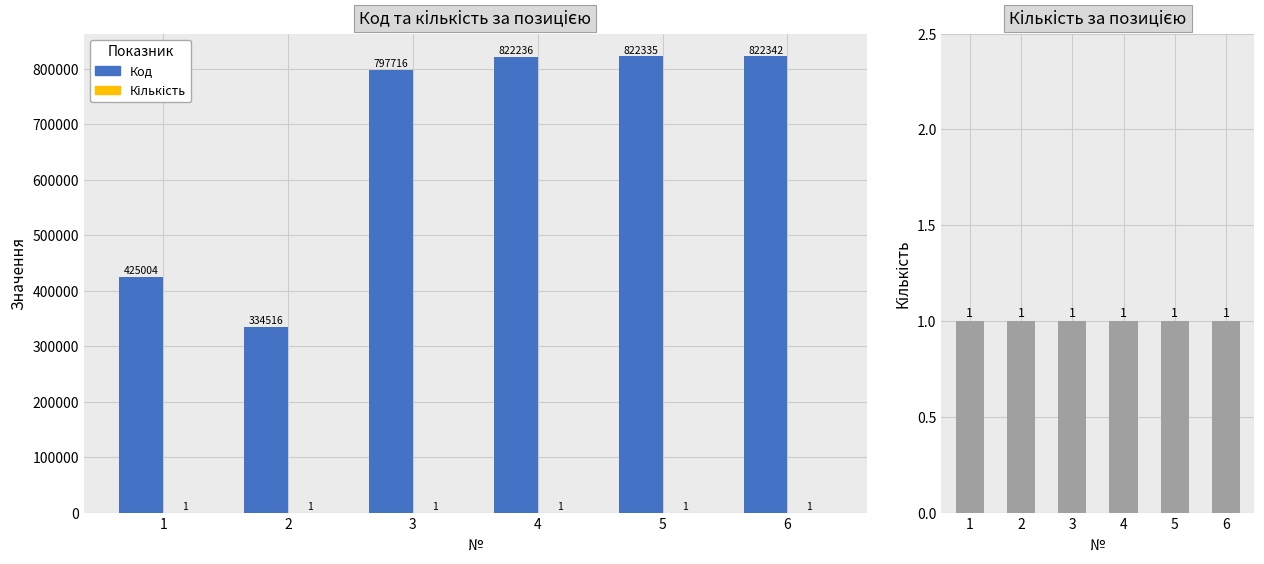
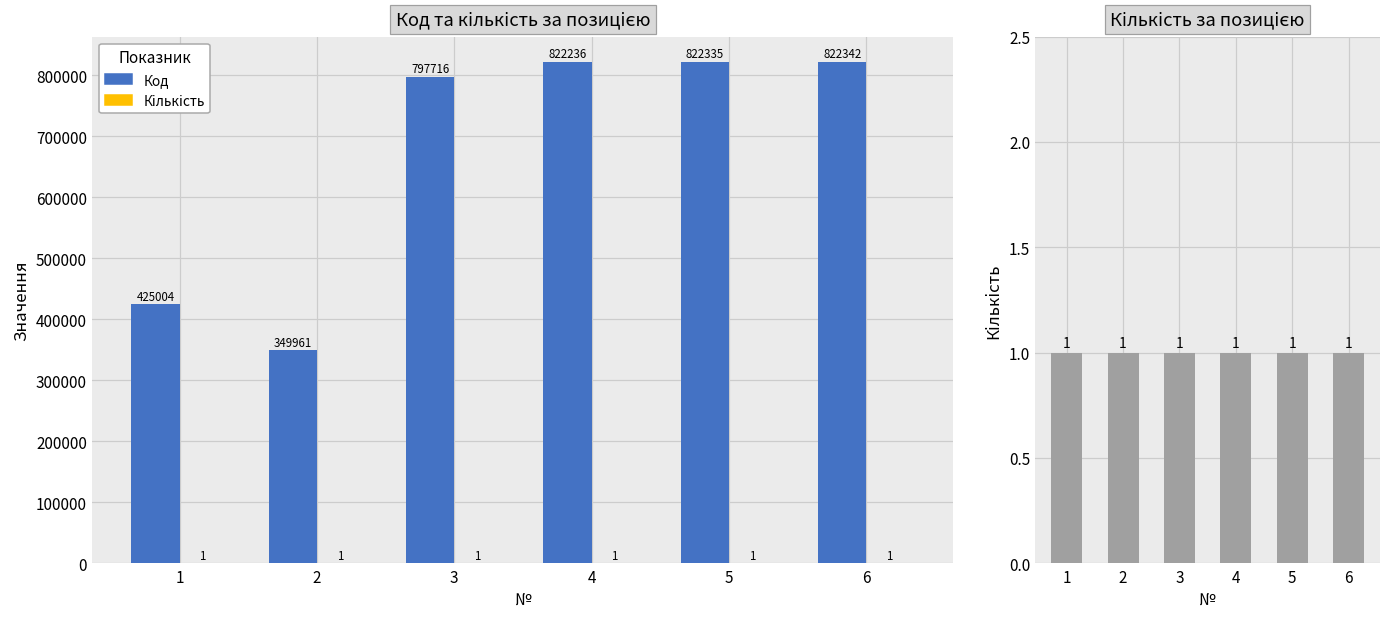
Код та кількість за позицією, Код, 2: 334516 -> 349961
